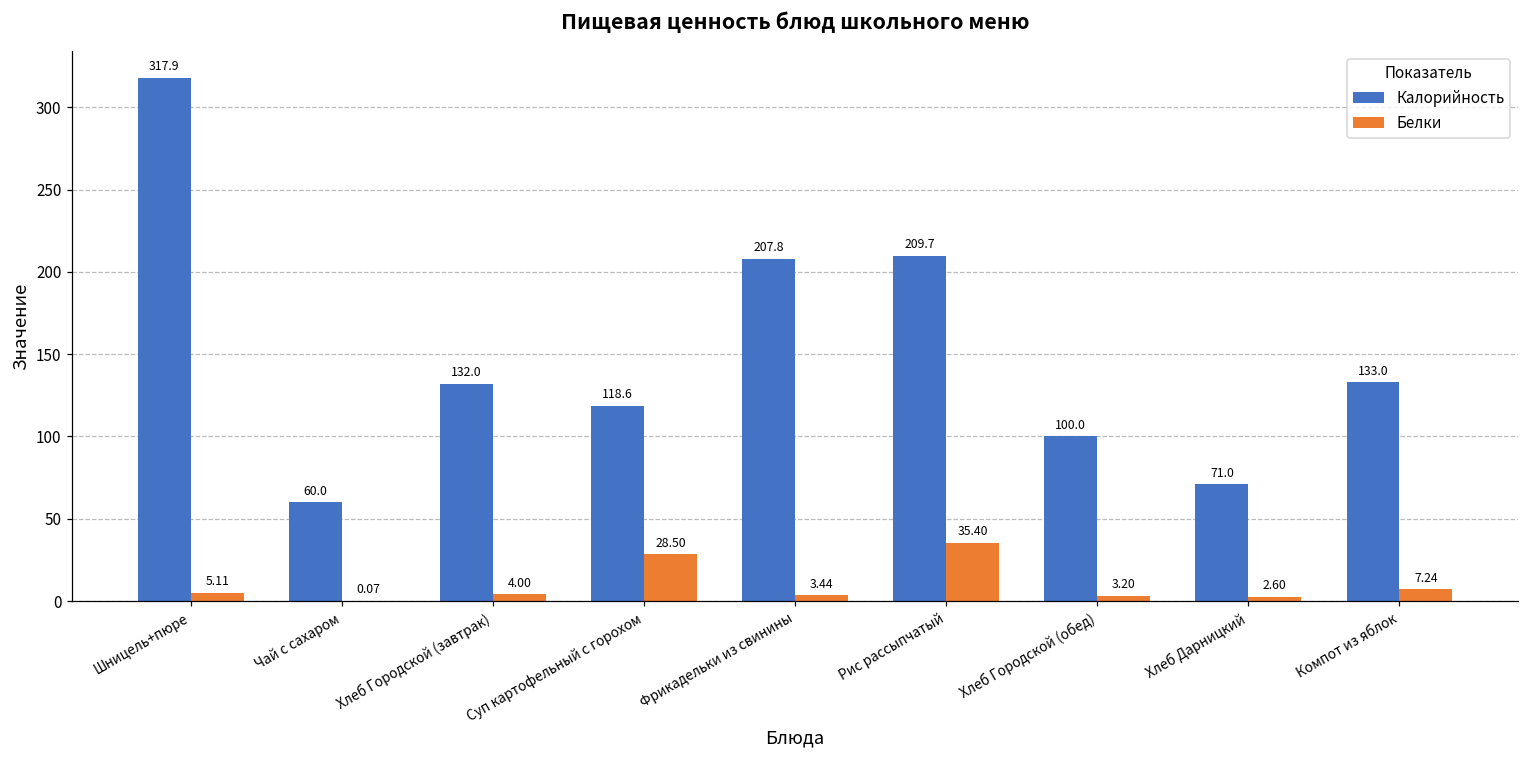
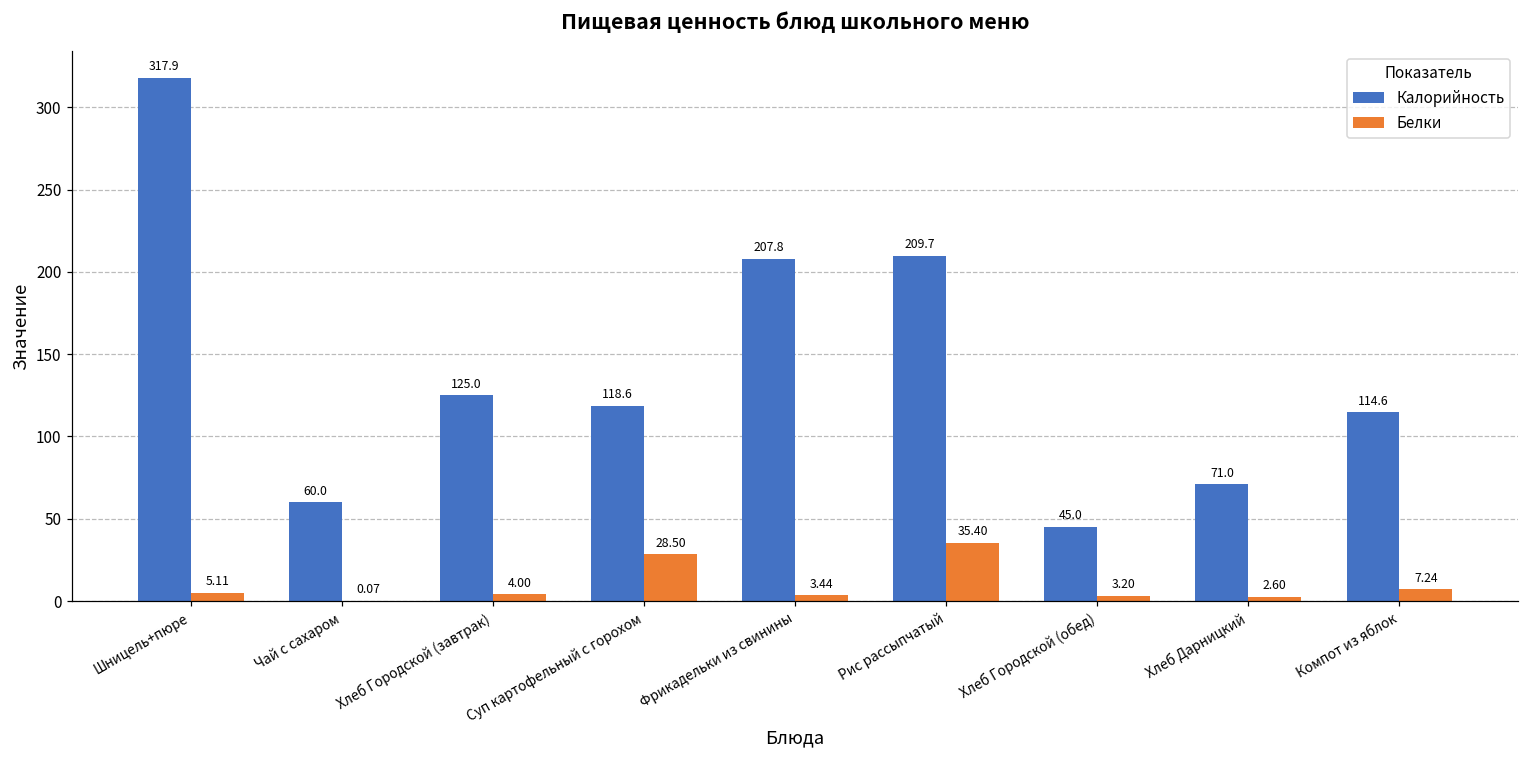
Калорийность, Хлеб Городской (завтрак): 132.0 -> 125.0
Калорийность, Хлеб Городской (обед): 100.0 -> 45.0
Калорийность, Компот из яблок: 133.0 -> 114.6
